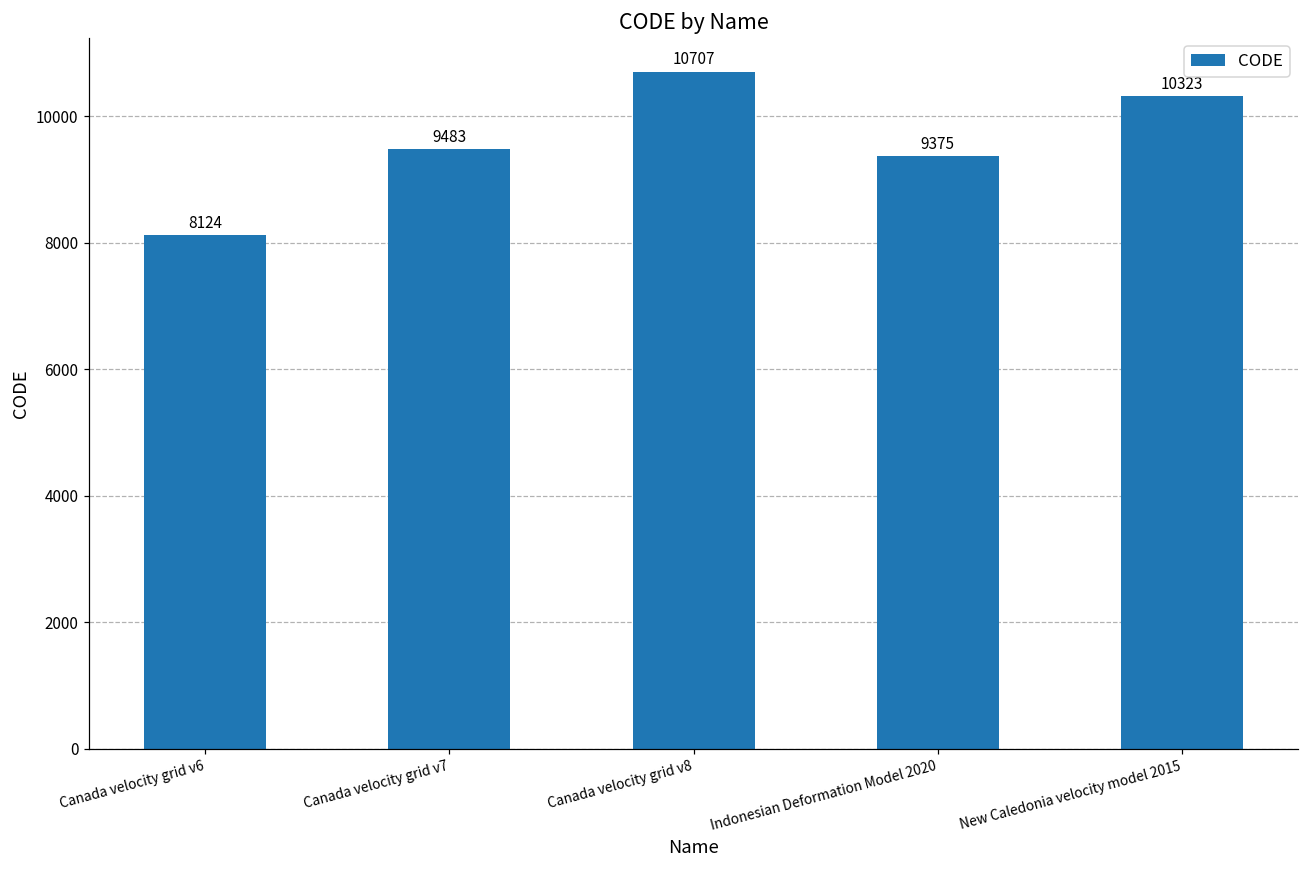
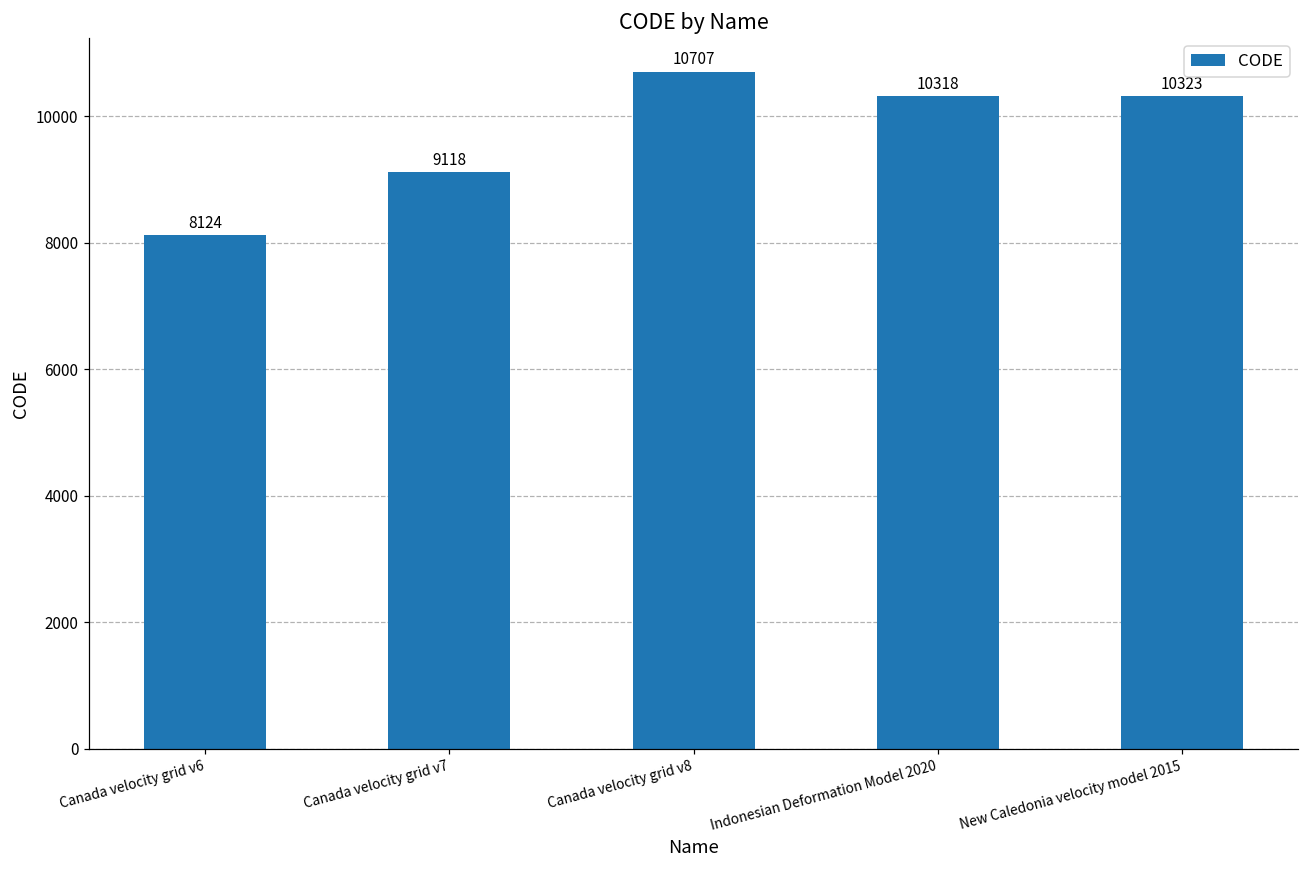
Canada velocity grid v7: 9483 -> 9118
Indonesian Deformation Model 2020: 9375 -> 10318
